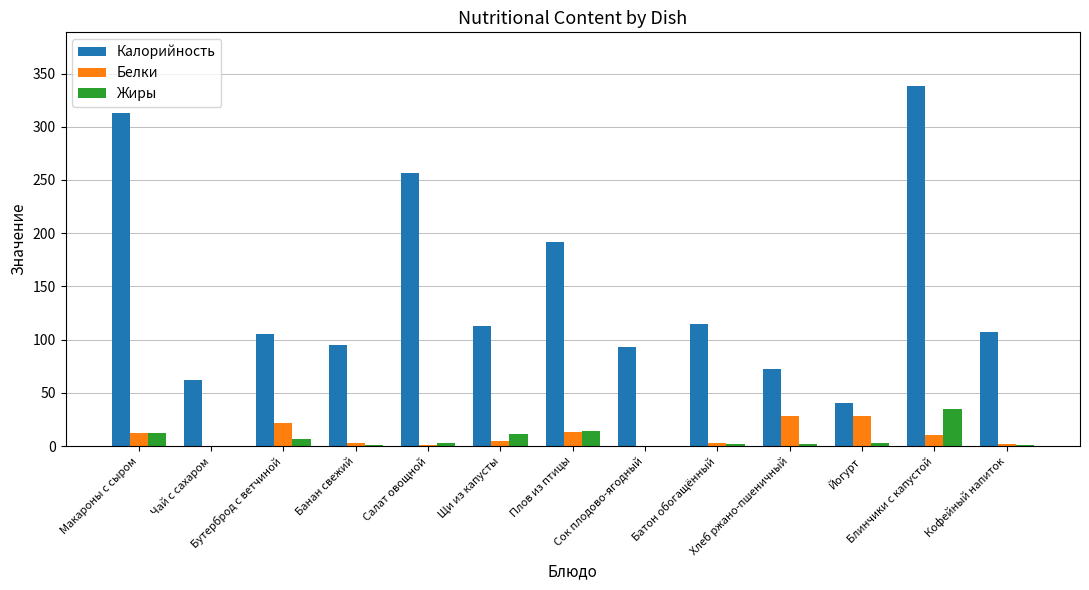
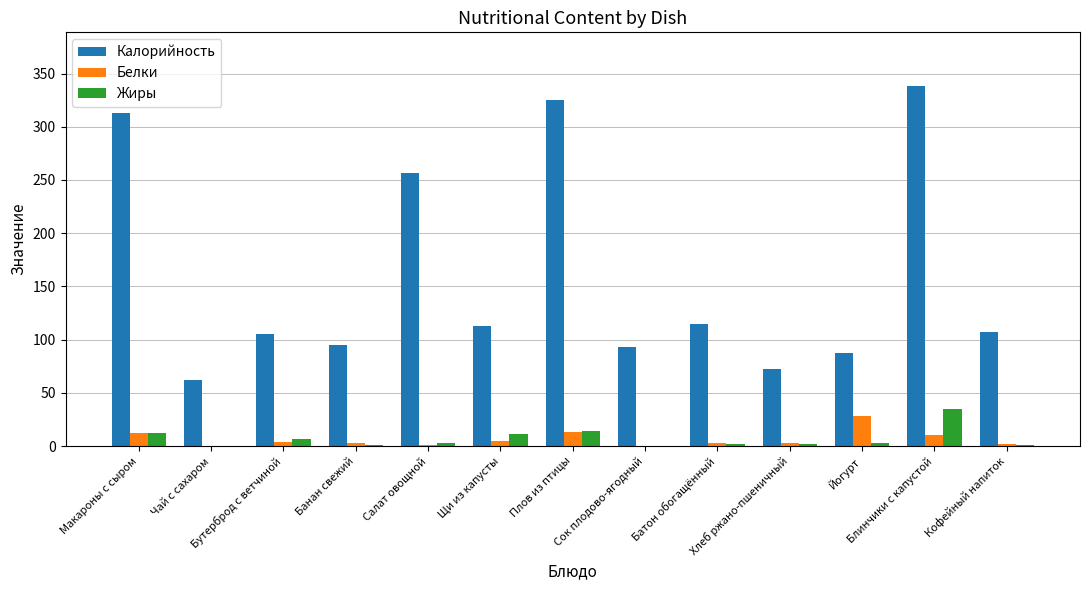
Белки, Бутерброд с ветчиной: 22 -> 4
Калорийность, Плов из птицы: 192 -> 325
Белки, Хлеб ржано-пшеничный: 28 -> 3
Калорийность, Йогурт: 40 -> 87
